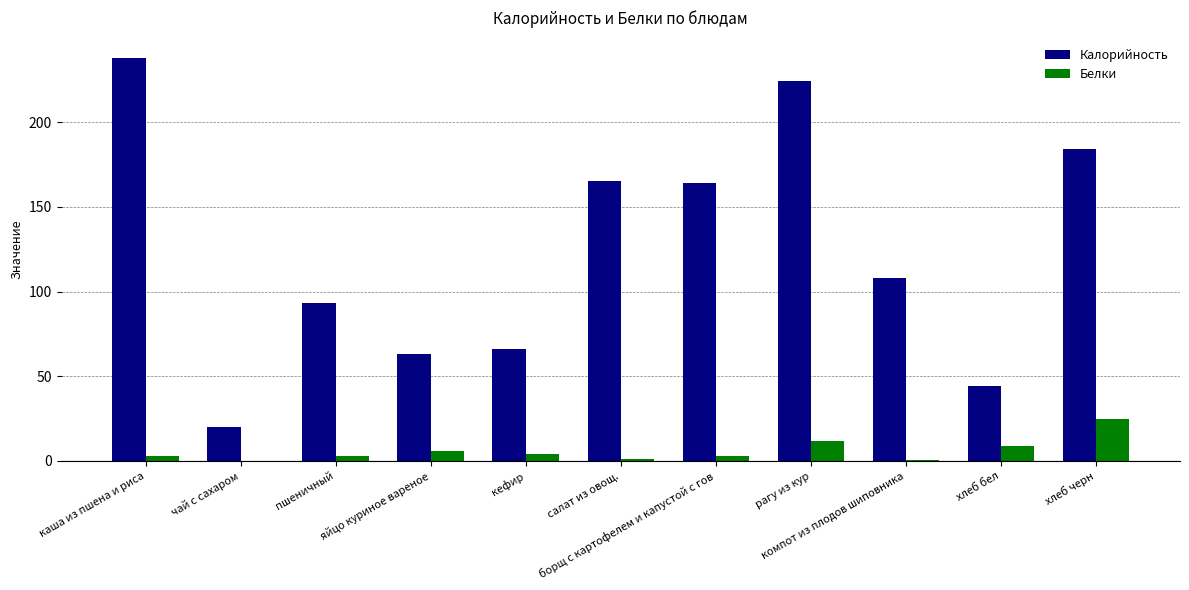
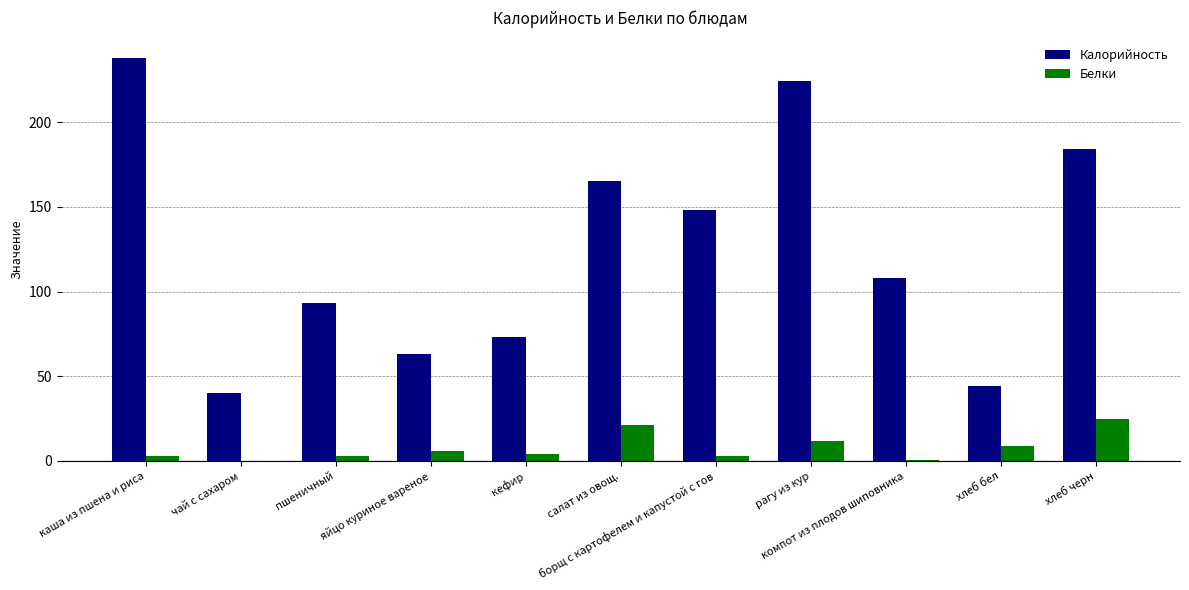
Калорийность, чай с сахаром: 20 -> 40
Калорийность, кефир: 66 -> 73
Белки, салат из овощ.: 1 -> 21
Калорийность, борщ с картофелем и капустой с гов: 164 -> 148
